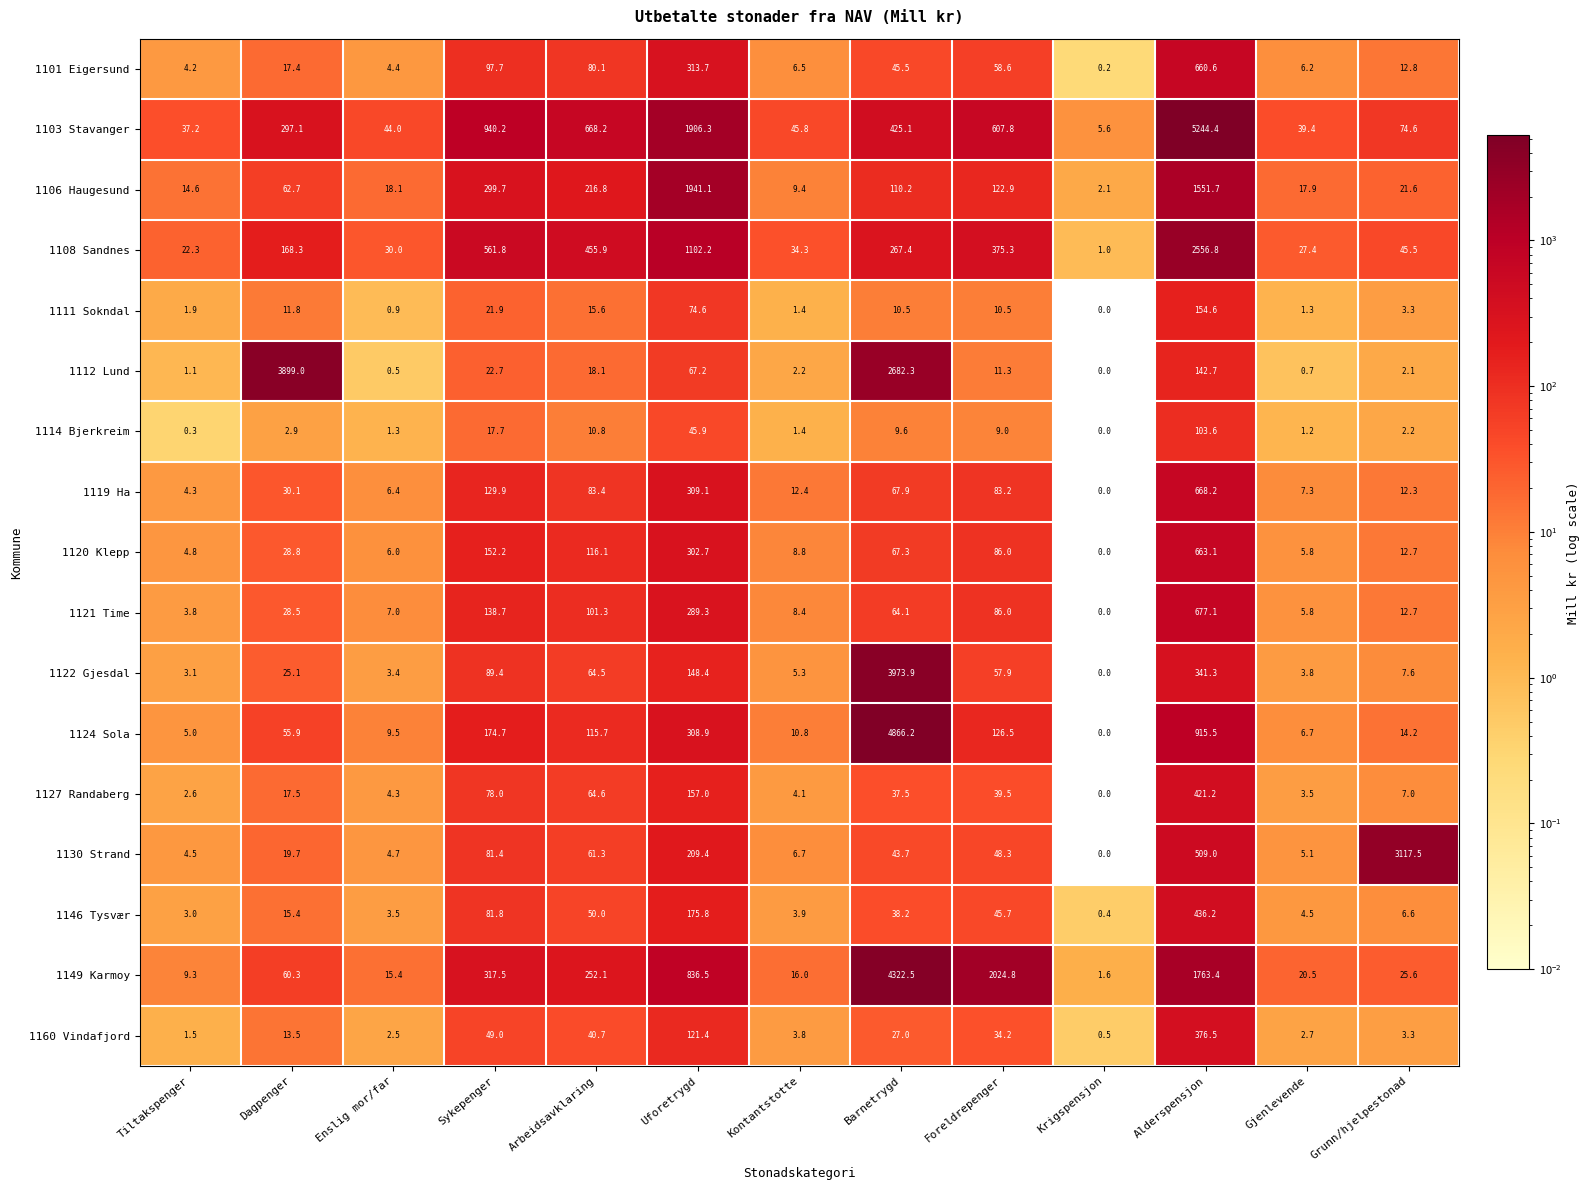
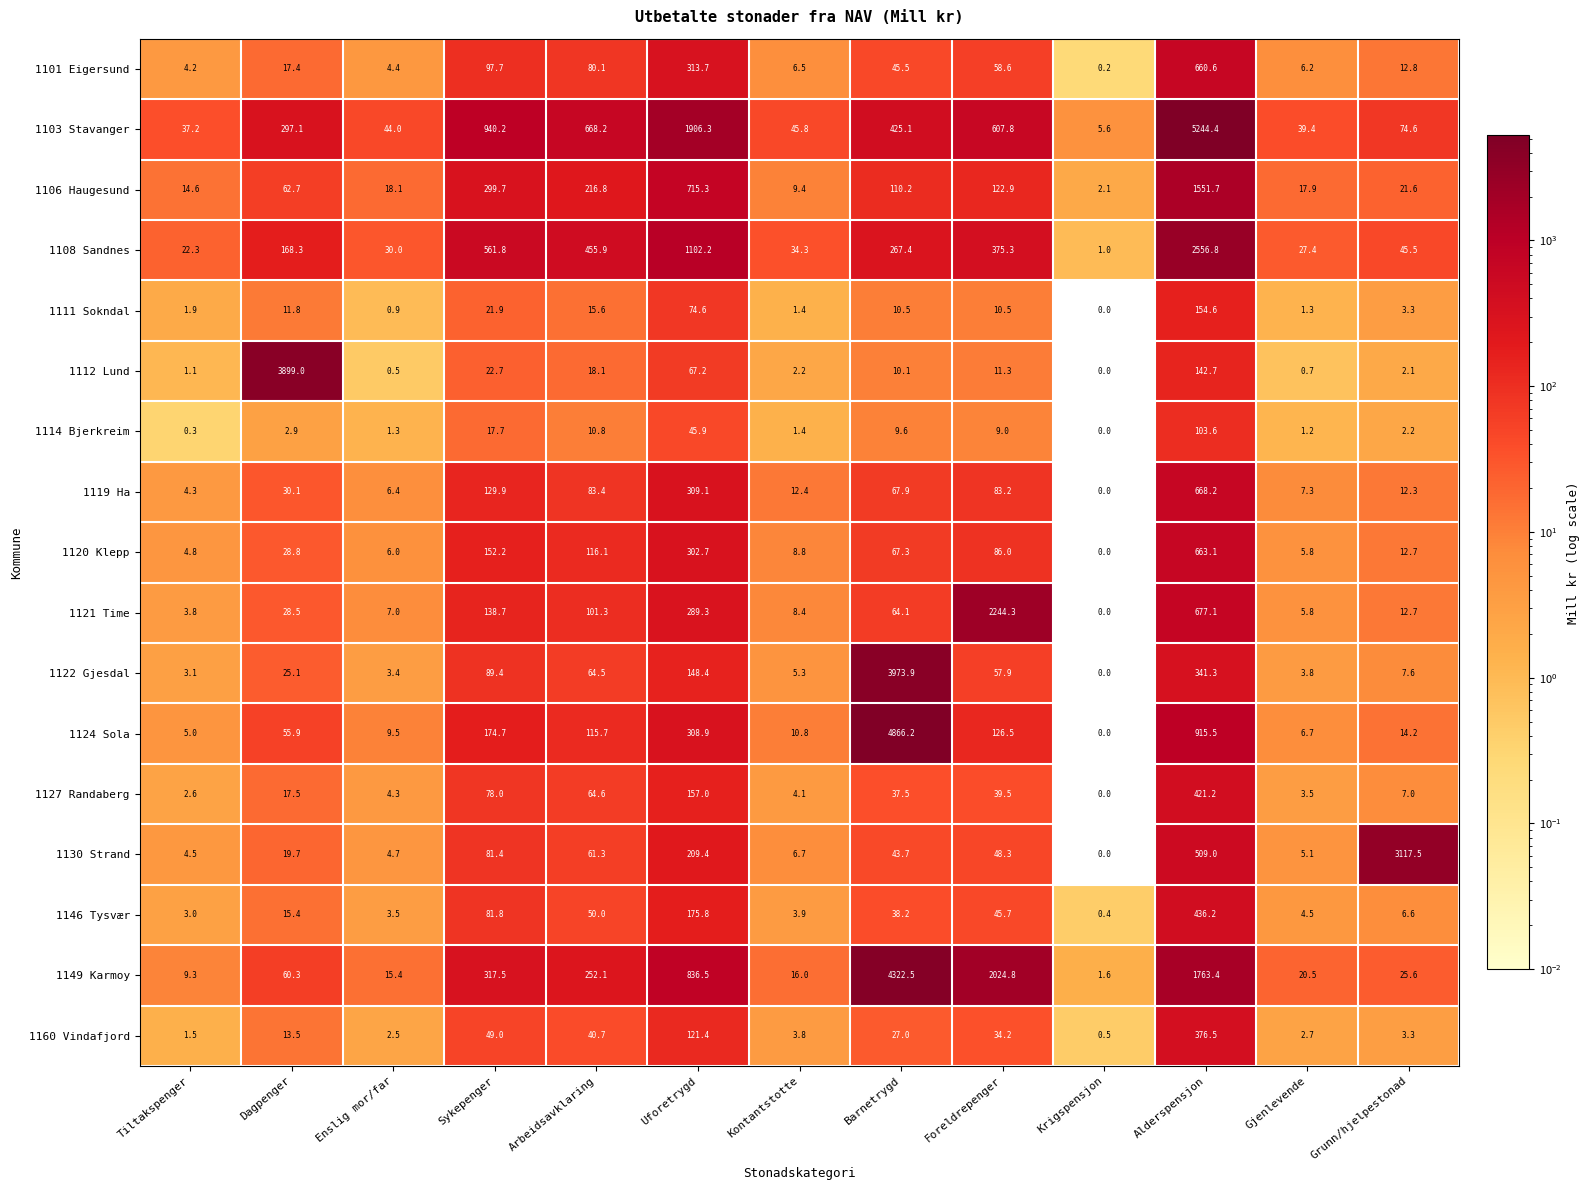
1106 Haugesund, Uforetrygd: 1941.1 -> 715.3
1112 Lund, Barnetrygd: 2682.3 -> 10.1
1121 Time, Foreldrepenger: 86.0 -> 2244.3
